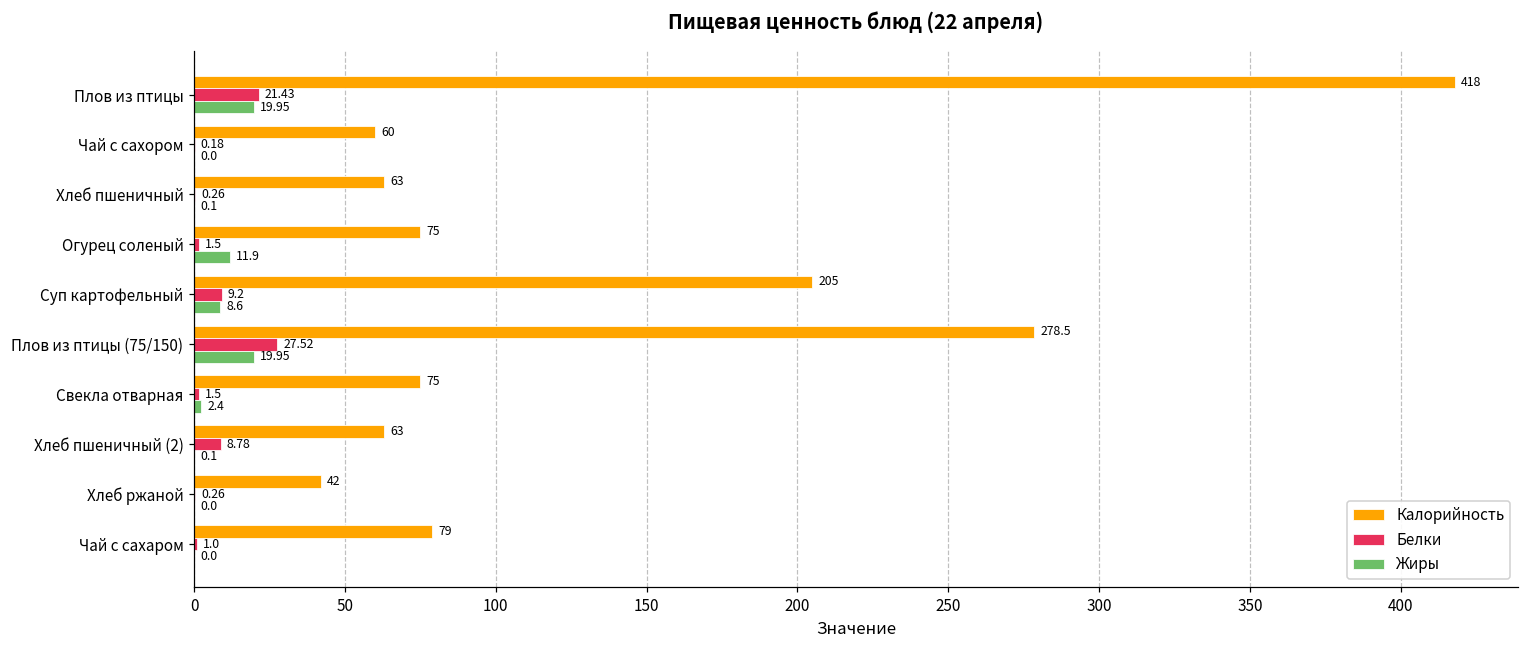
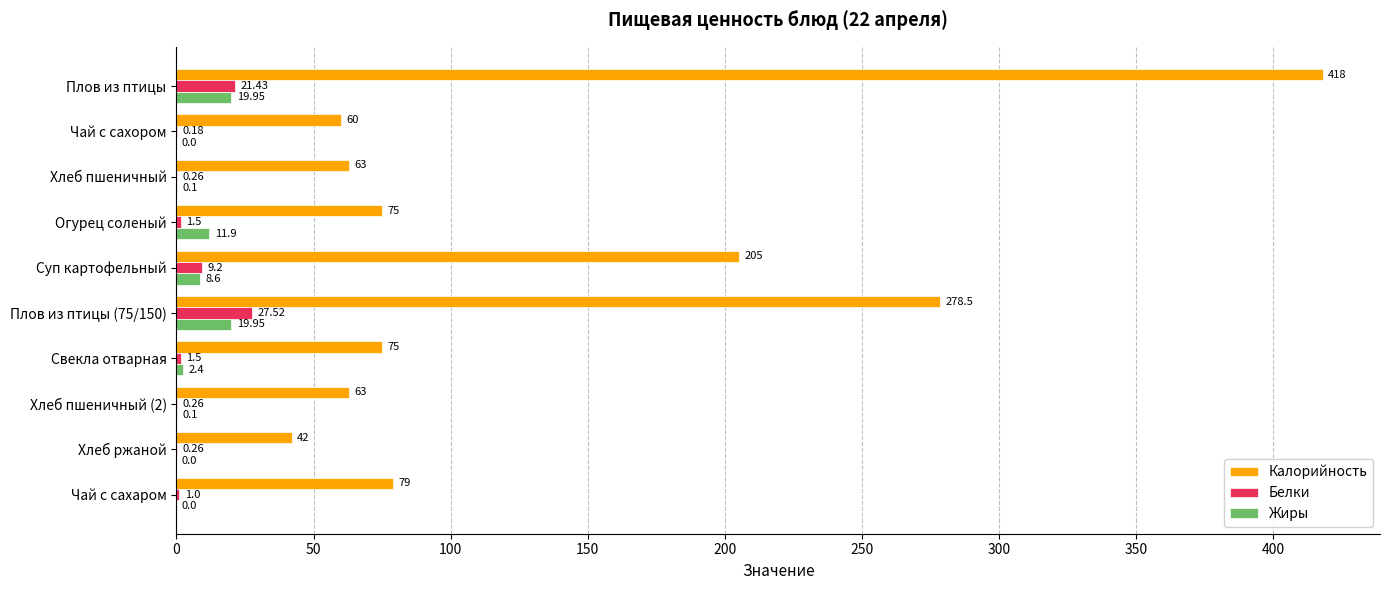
Белки, Хлеб пшеничный (2): 8.78 -> 0.26
